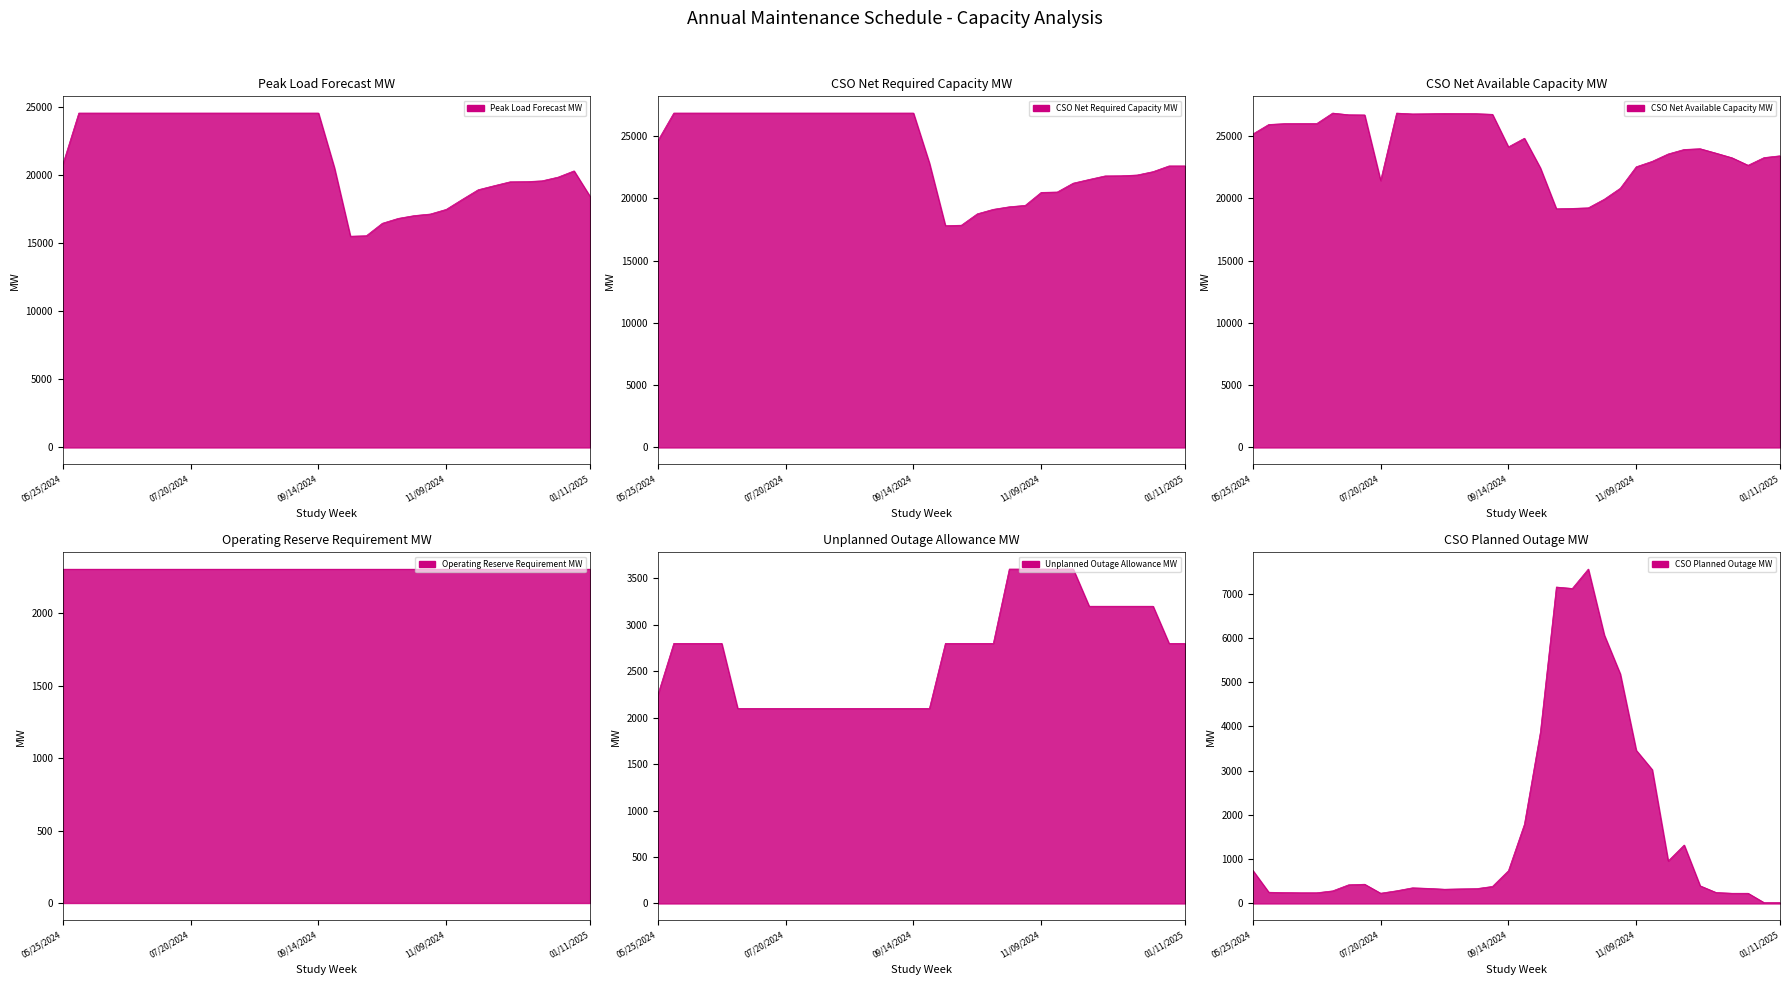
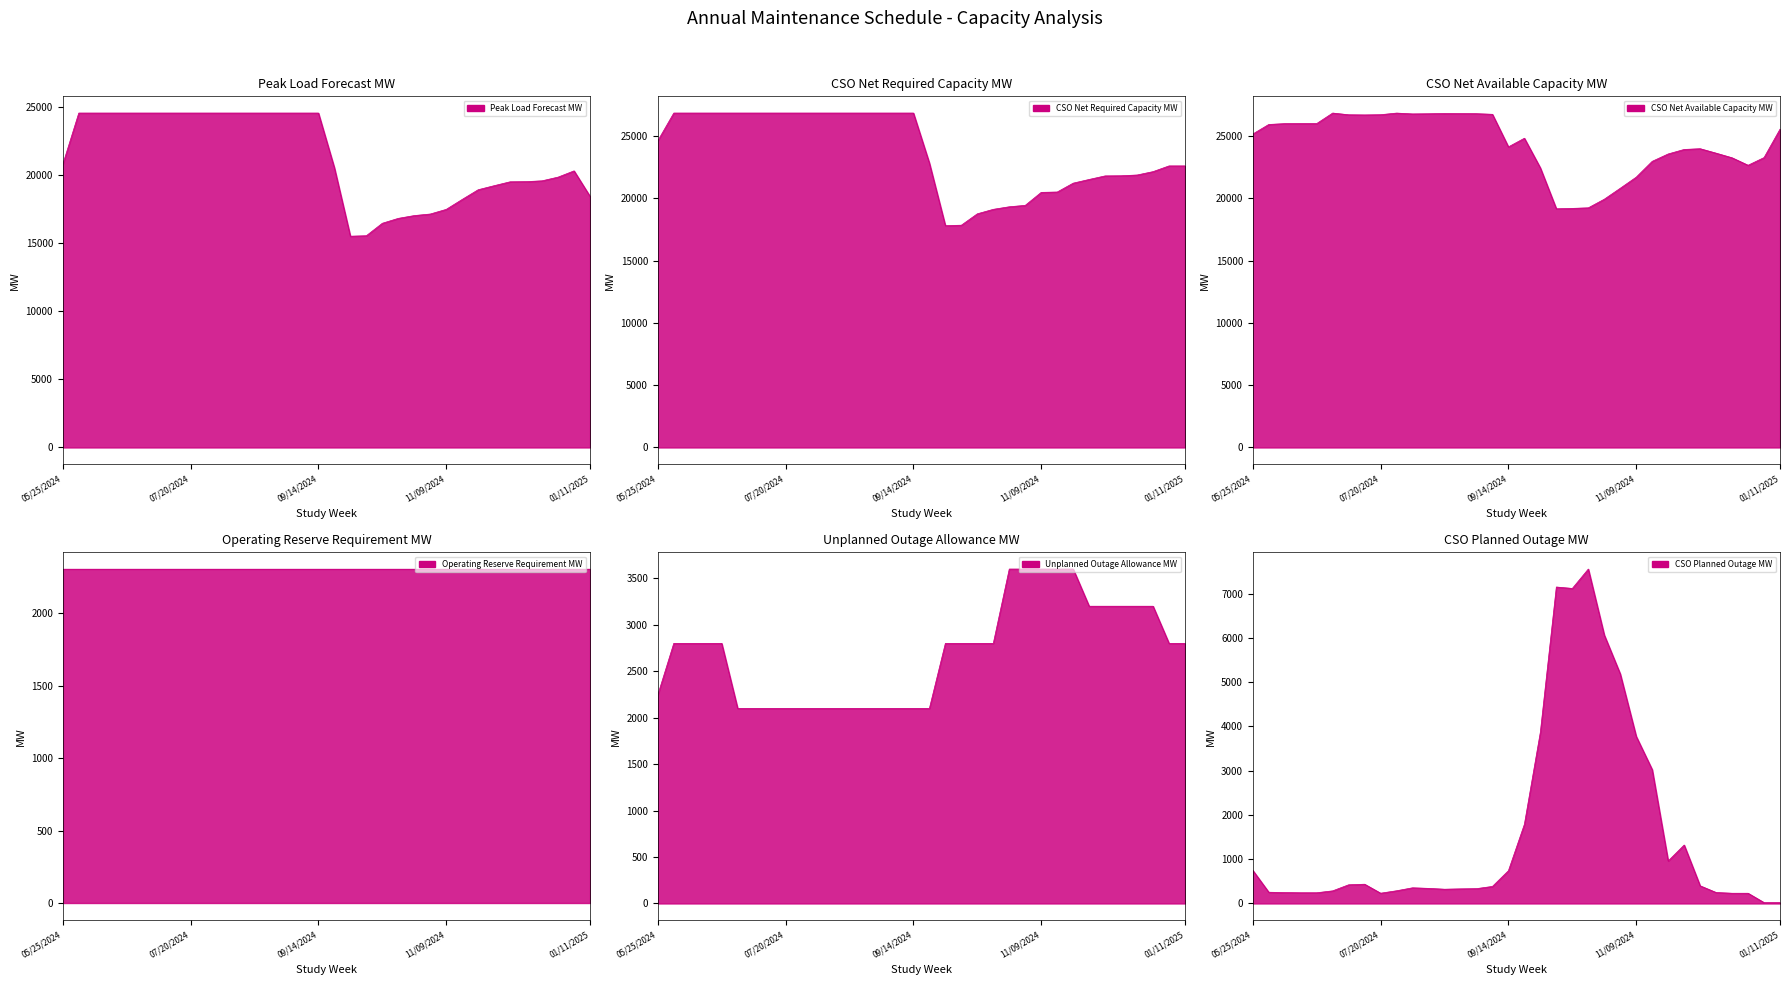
CSO Net Available Capacity MW, 07/20/2024: 21400 -> 26700
CSO Net Available Capacity MW, 11/09/2024: 22500 -> 21700
CSO Net Available Capacity MW, 01/11/2025: 23400 -> 25600
CSO Planned Outage MW, 11/09/2024: 3500 -> 3800
